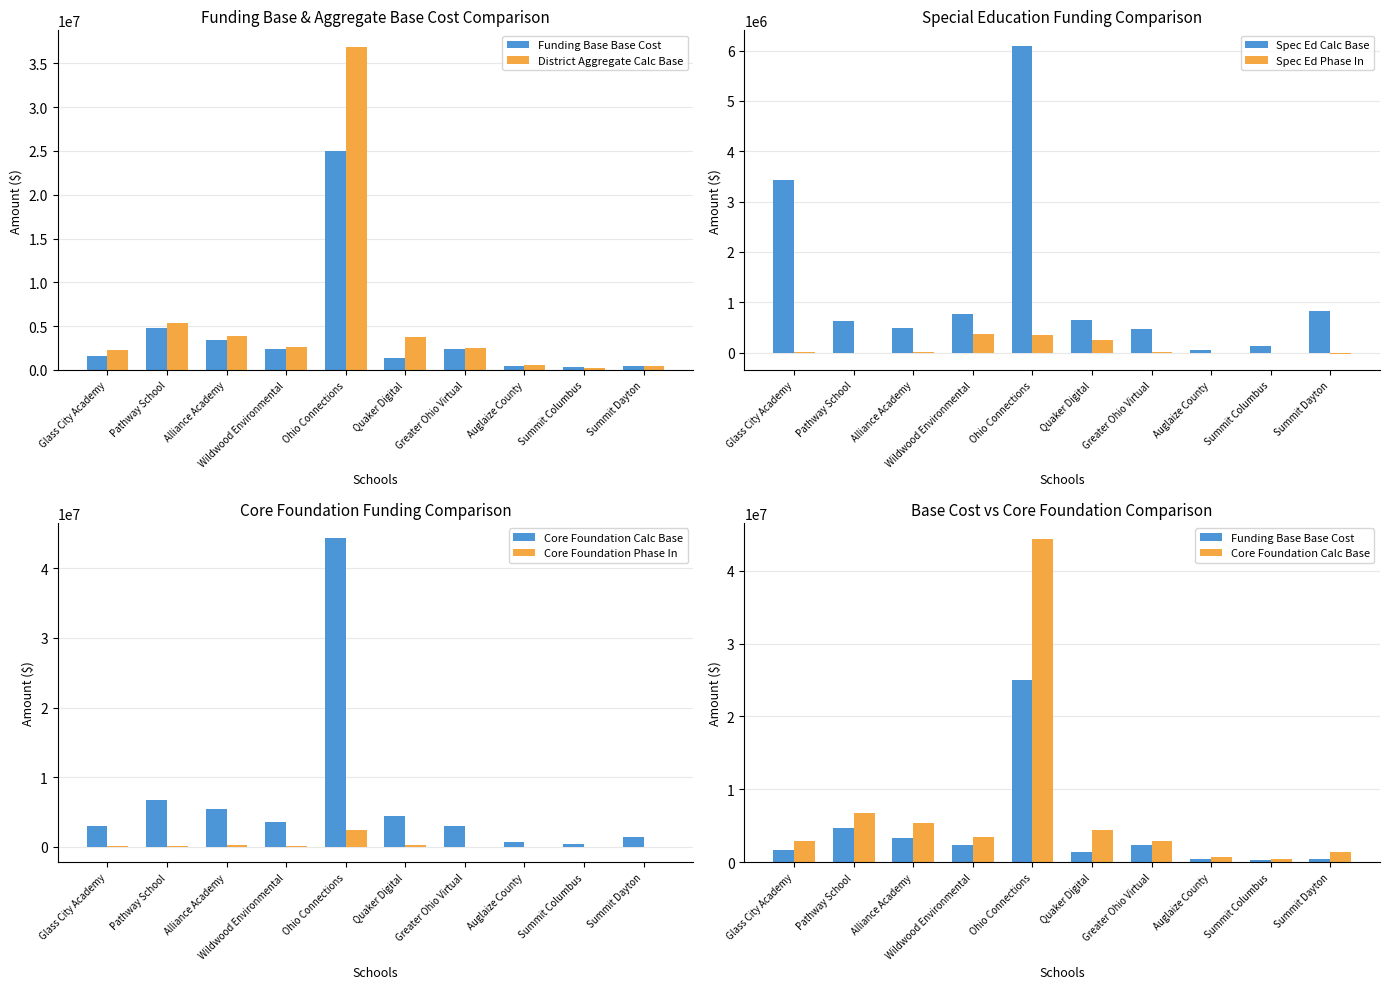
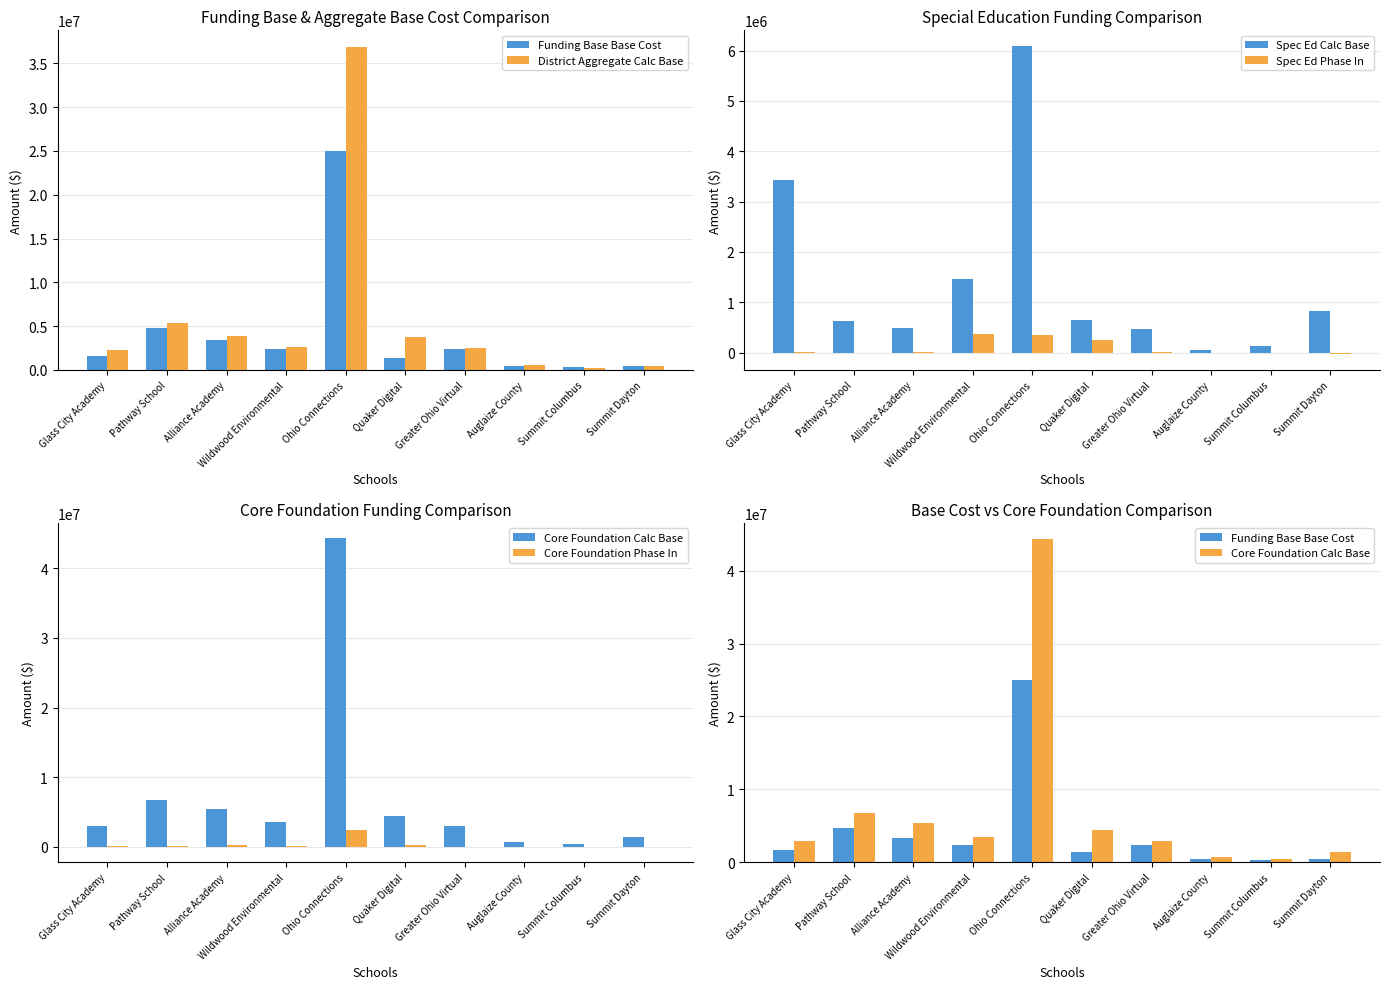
Special Education Funding Comparison, Spec Ed Calc Base, Wildwood Environmental: 800000 -> 1500000
